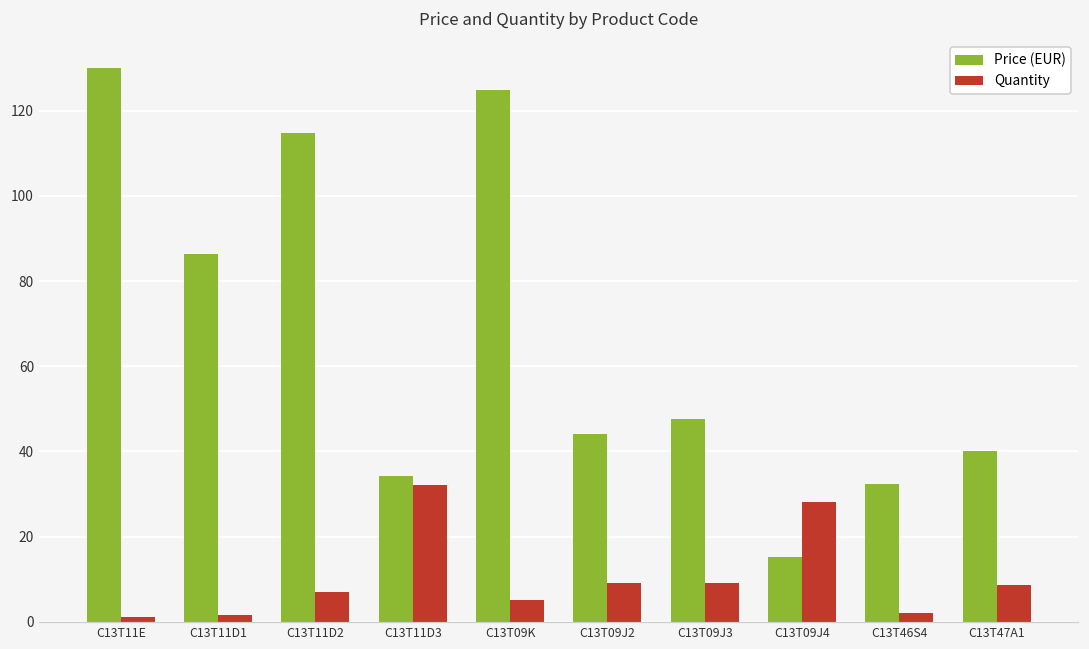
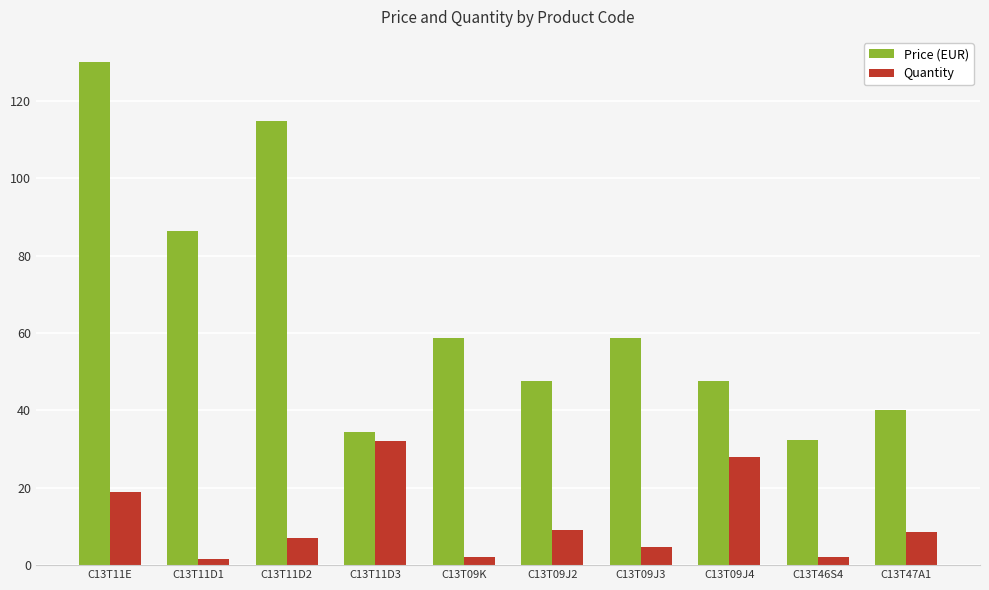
Quantity, C13T11E: 1 -> 19
Price (EUR), C13T09K: 125 -> 59
Quantity, C13T09K: 5 -> 2
Price (EUR), C13T09J2: 44 -> 48
Price (EUR), C13T09J3: 48 -> 59
Quantity, C13T09J3: 9 -> 5
Price (EUR), C13T09J4: 15 -> 48
